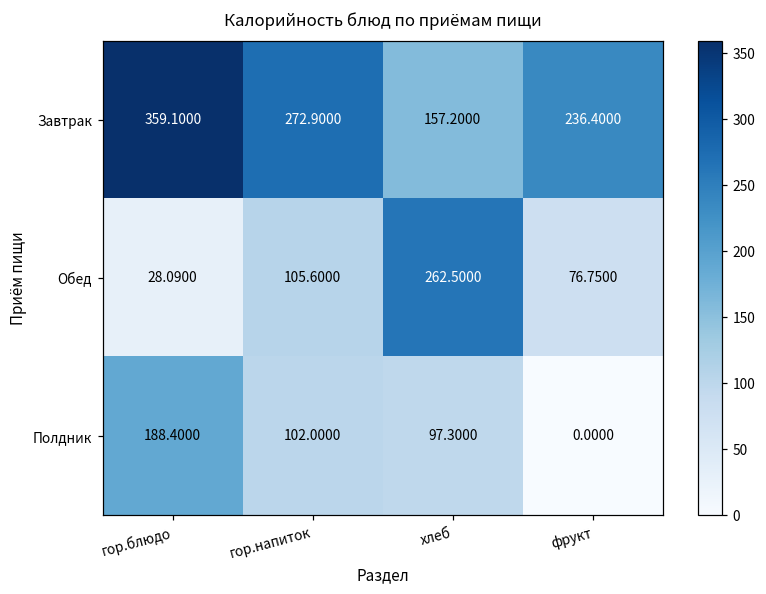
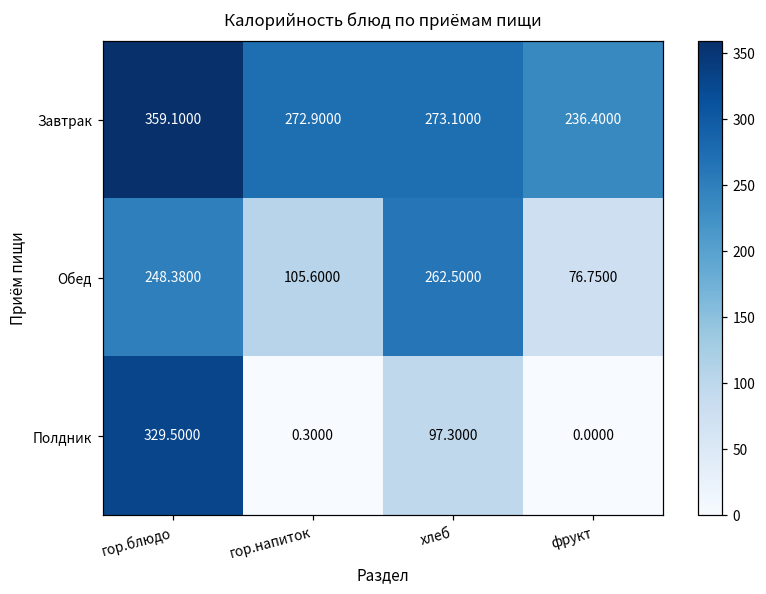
Завтрак, хлеб: 157.2000 -> 273.1000
Обед, гор.блюдо: 28.0900 -> 248.3800
Полдник, гор.блюдо: 188.4000 -> 329.5000
Полдник, гор.напиток: 102.0000 -> 0.3000
